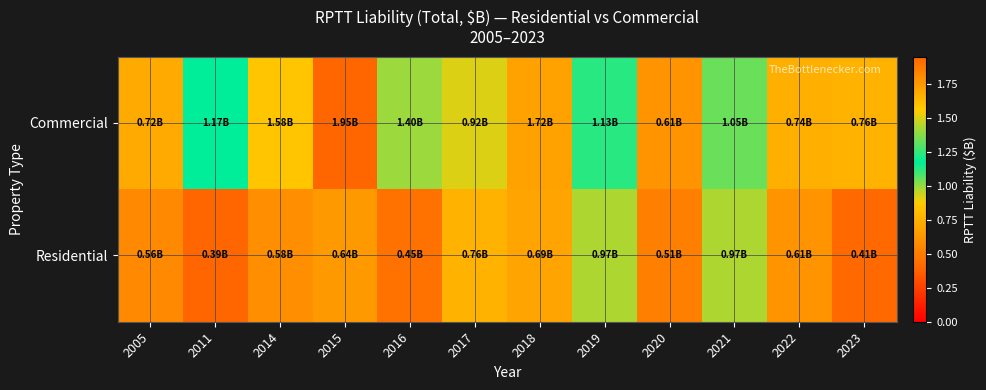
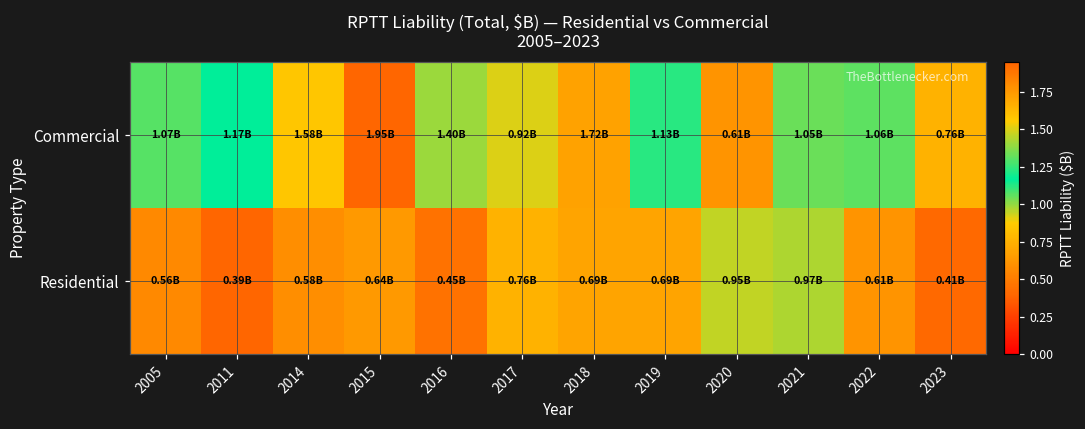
Commercial, 2005: 0.72B -> 1.07B
Commercial, 2022: 0.74B -> 1.06B
Residential, 2019: 0.97B -> 0.69B
Residential, 2020: 0.51B -> 0.95B
